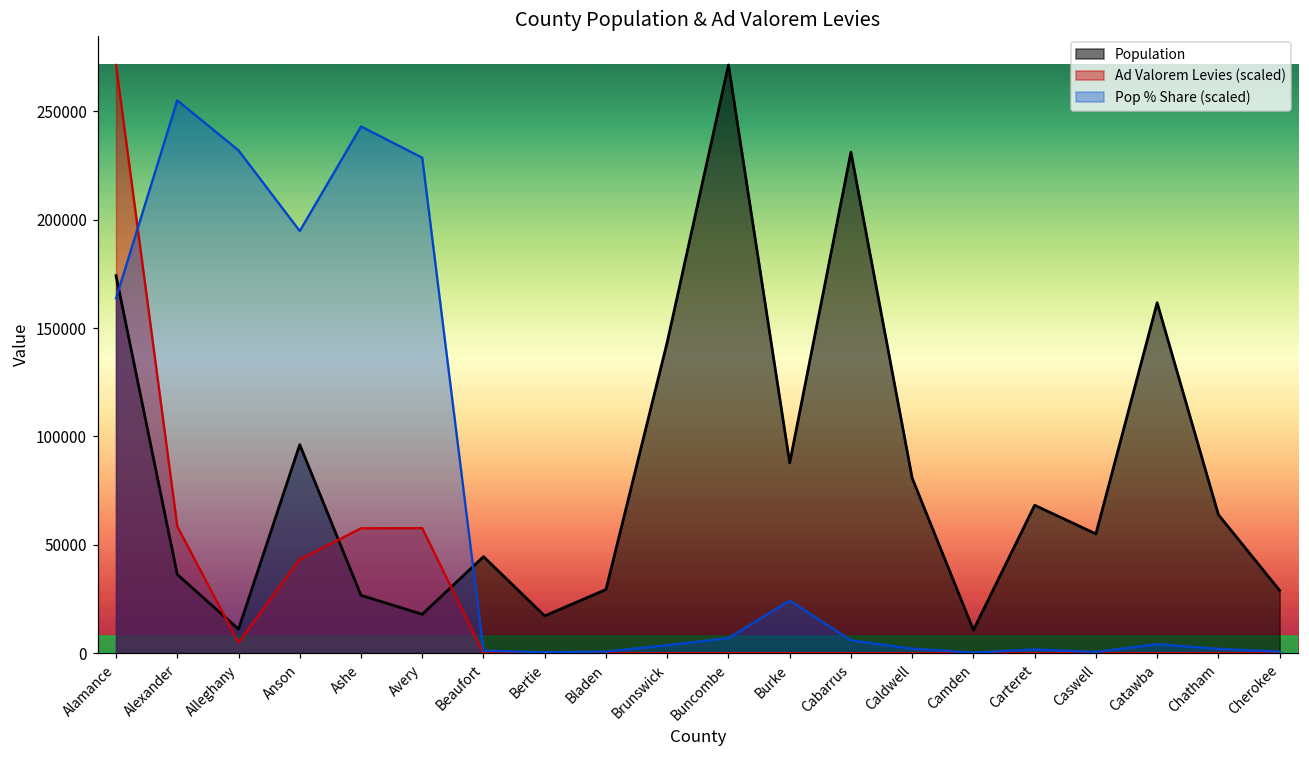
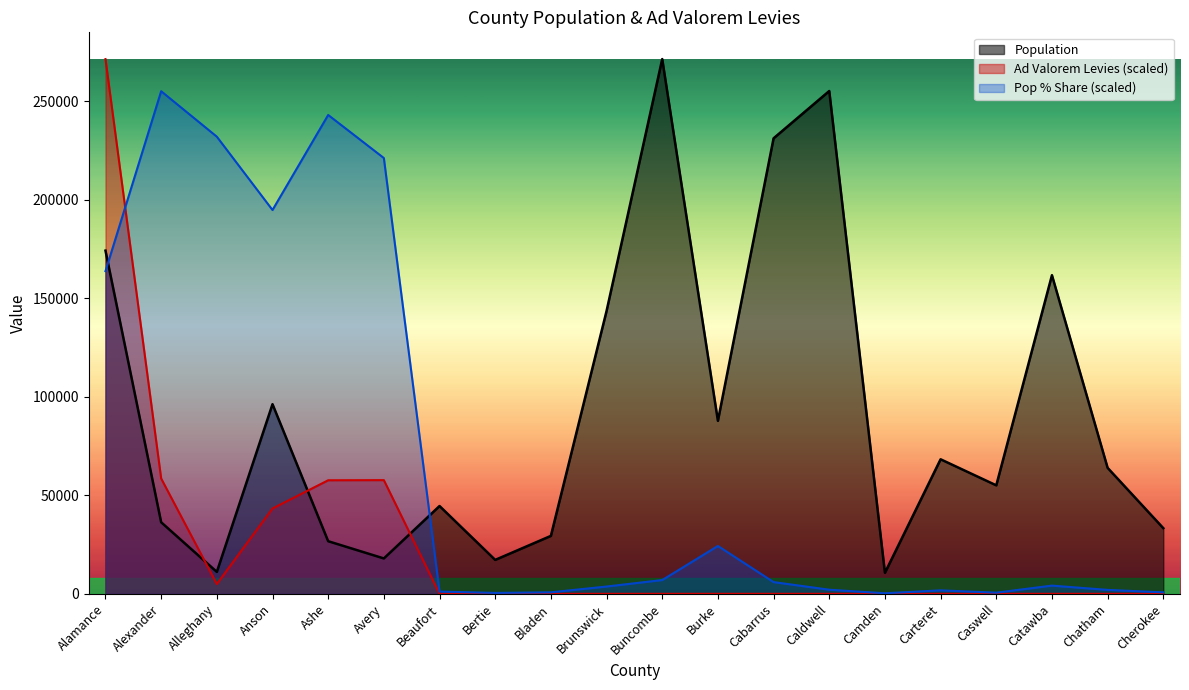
Pop % Share (scaled), Avery: 229000 -> 221000
Population, Caldwell: 81000 -> 255000
Population, Cherokee: 29000 -> 33000
